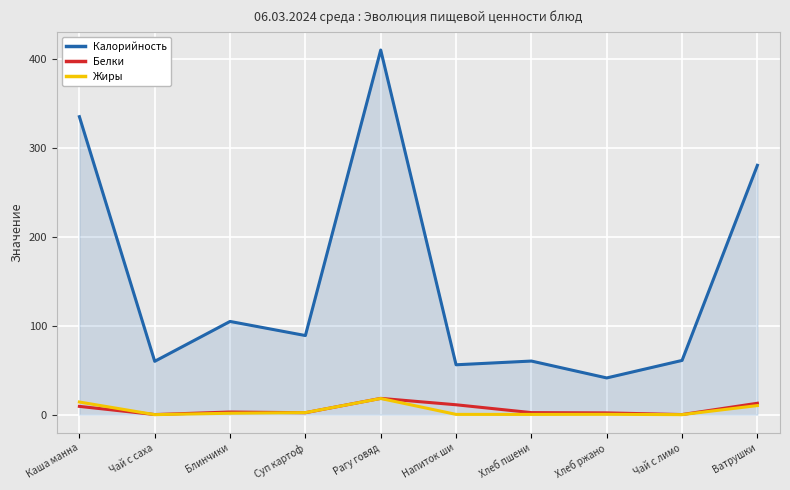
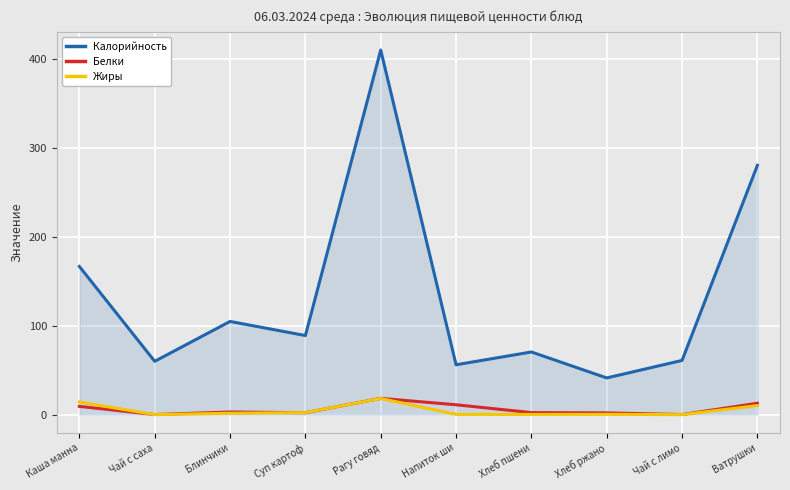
Калорийность, Каша манна: 340 -> 170
Калорийность, Хлеб пшени: 60 -> 70
